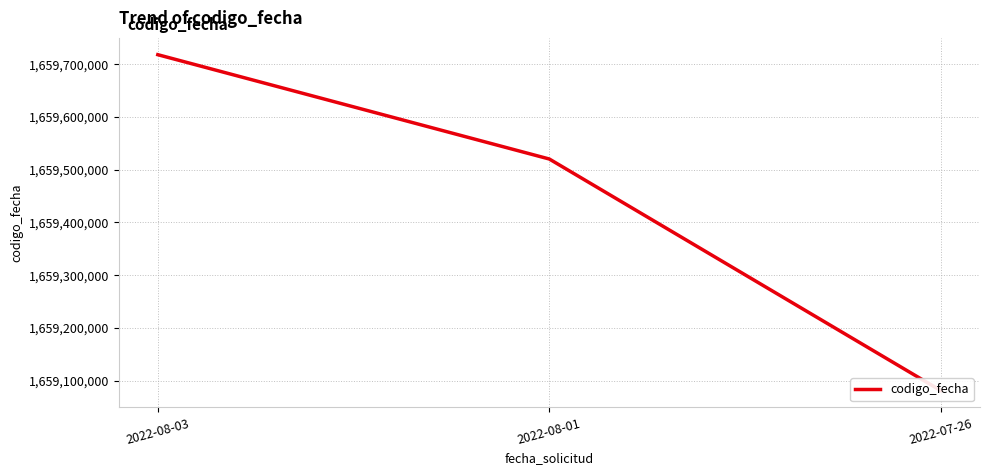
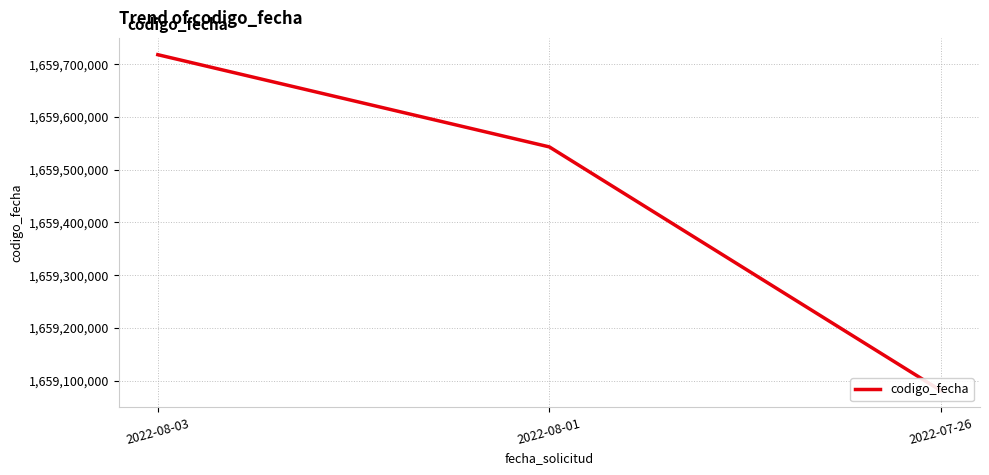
2022-08-01: 1,659,520,000 -> 1,659,540,000
